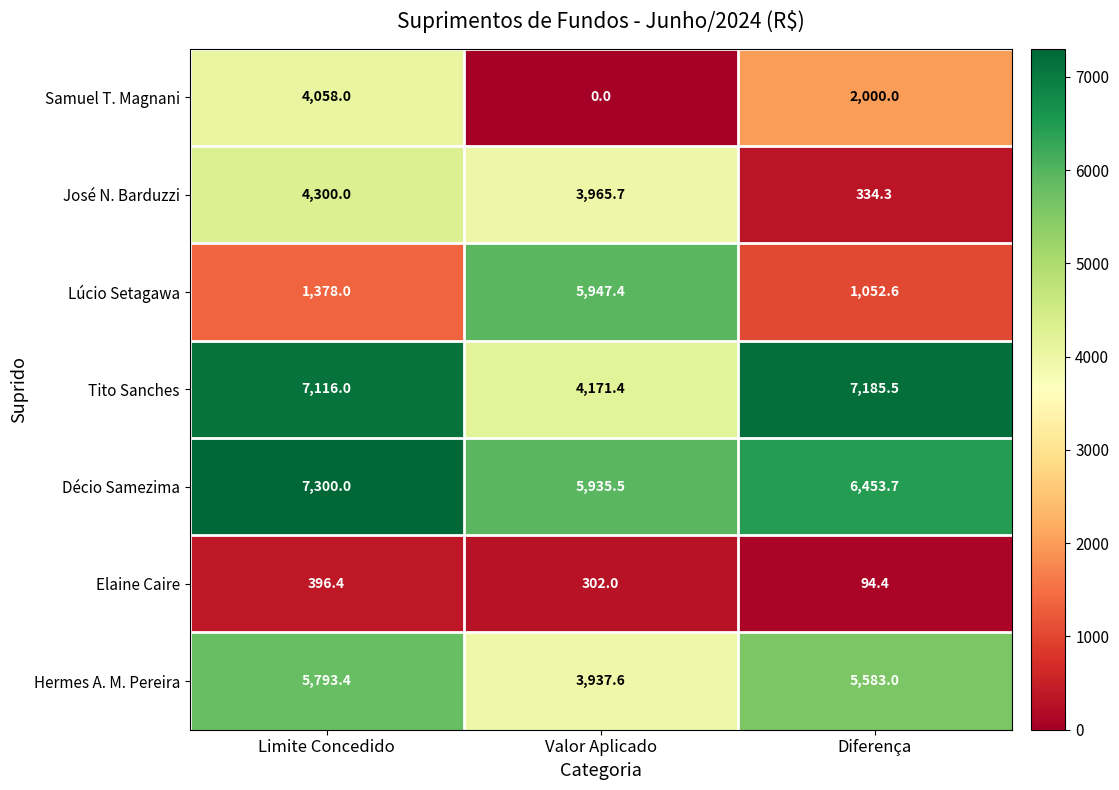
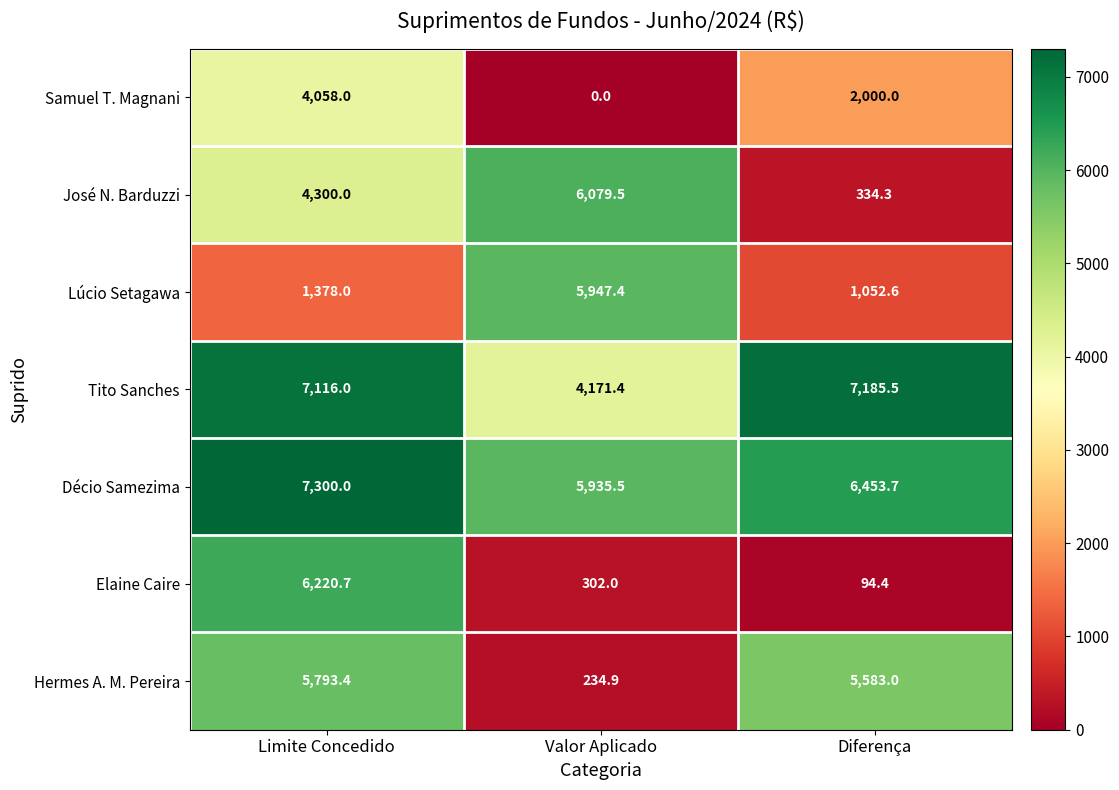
José N. Barduzzi, Valor Aplicado: 3,965.7 -> 6,079.5
Elaine Caire, Limite Concedido: 396.4 -> 6,220.7
Hermes A. M. Pereira, Valor Aplicado: 3,937.6 -> 234.9
